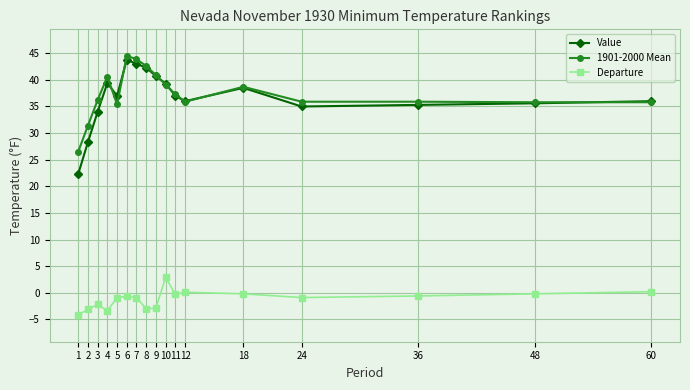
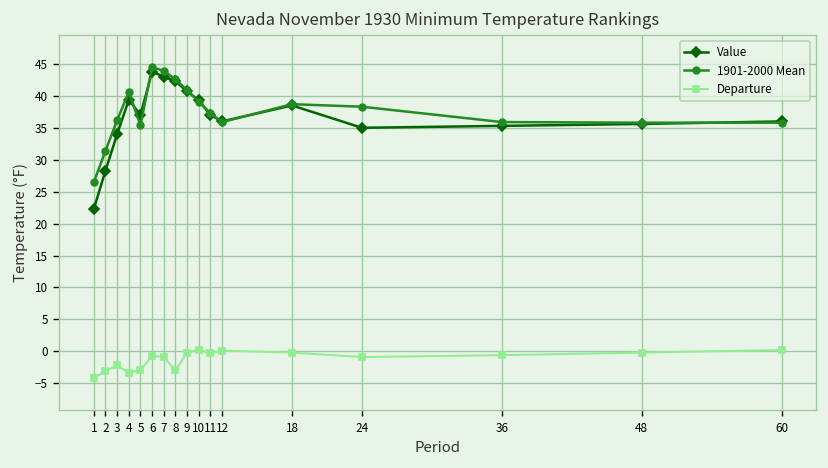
Departure, 5: -1 -> -3
Departure, 9: -3 -> 0
Departure, 10: 3 -> 0
1901-2000 Mean, 24: 36 -> 38
